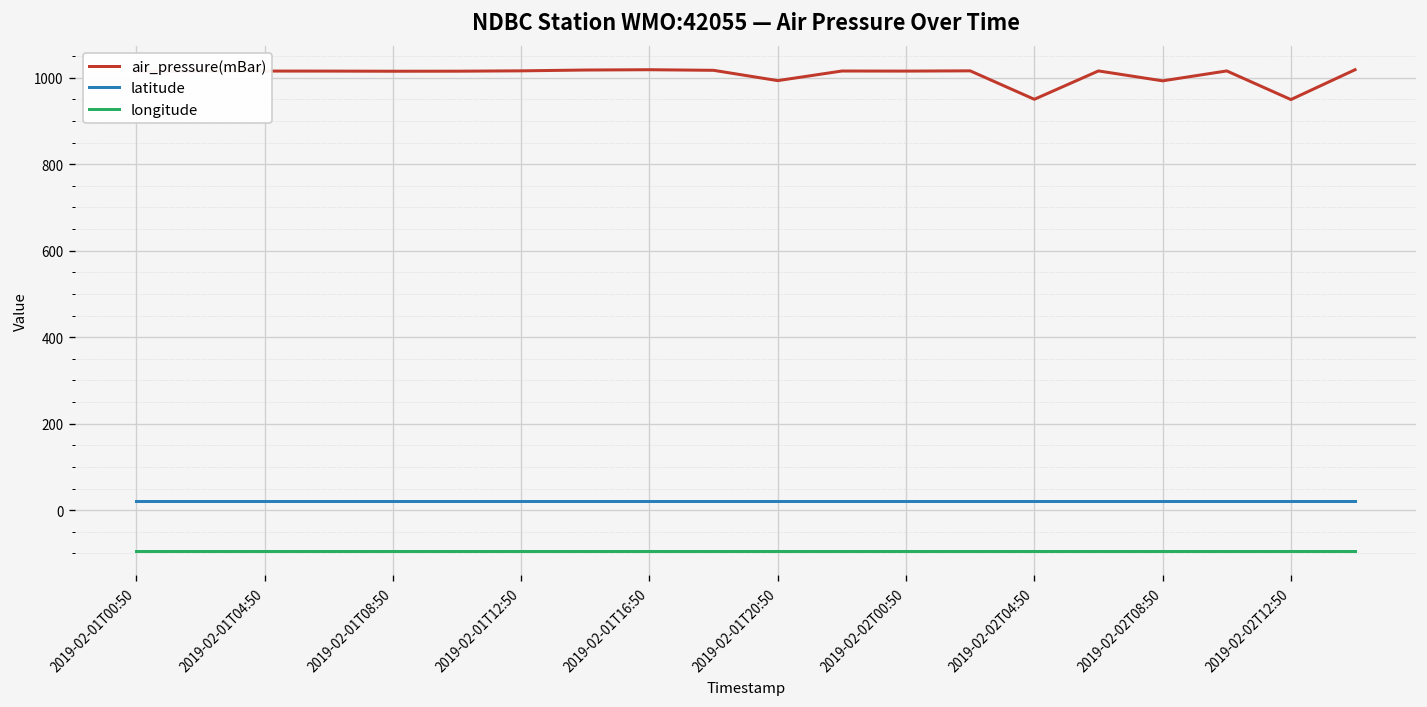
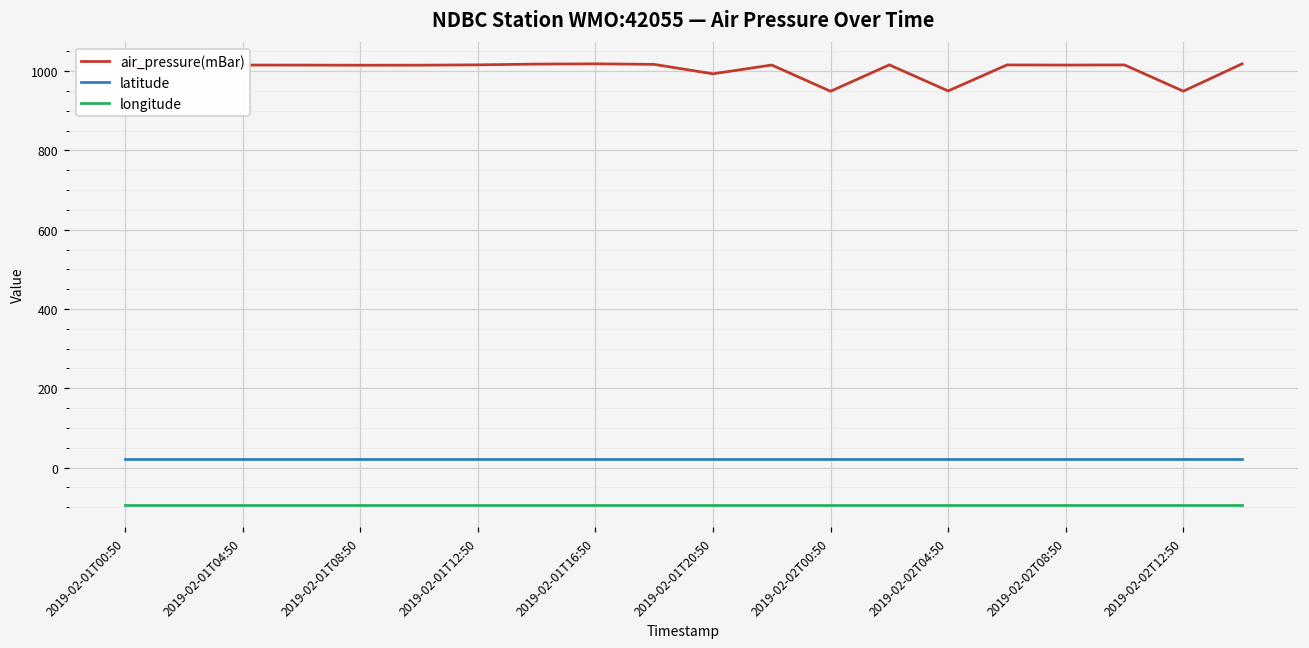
air_pressure(mBar), 2019-02-02T00:50: 1020 -> 950
air_pressure(mBar), 2019-02-02T08:50: 990 -> 1020
